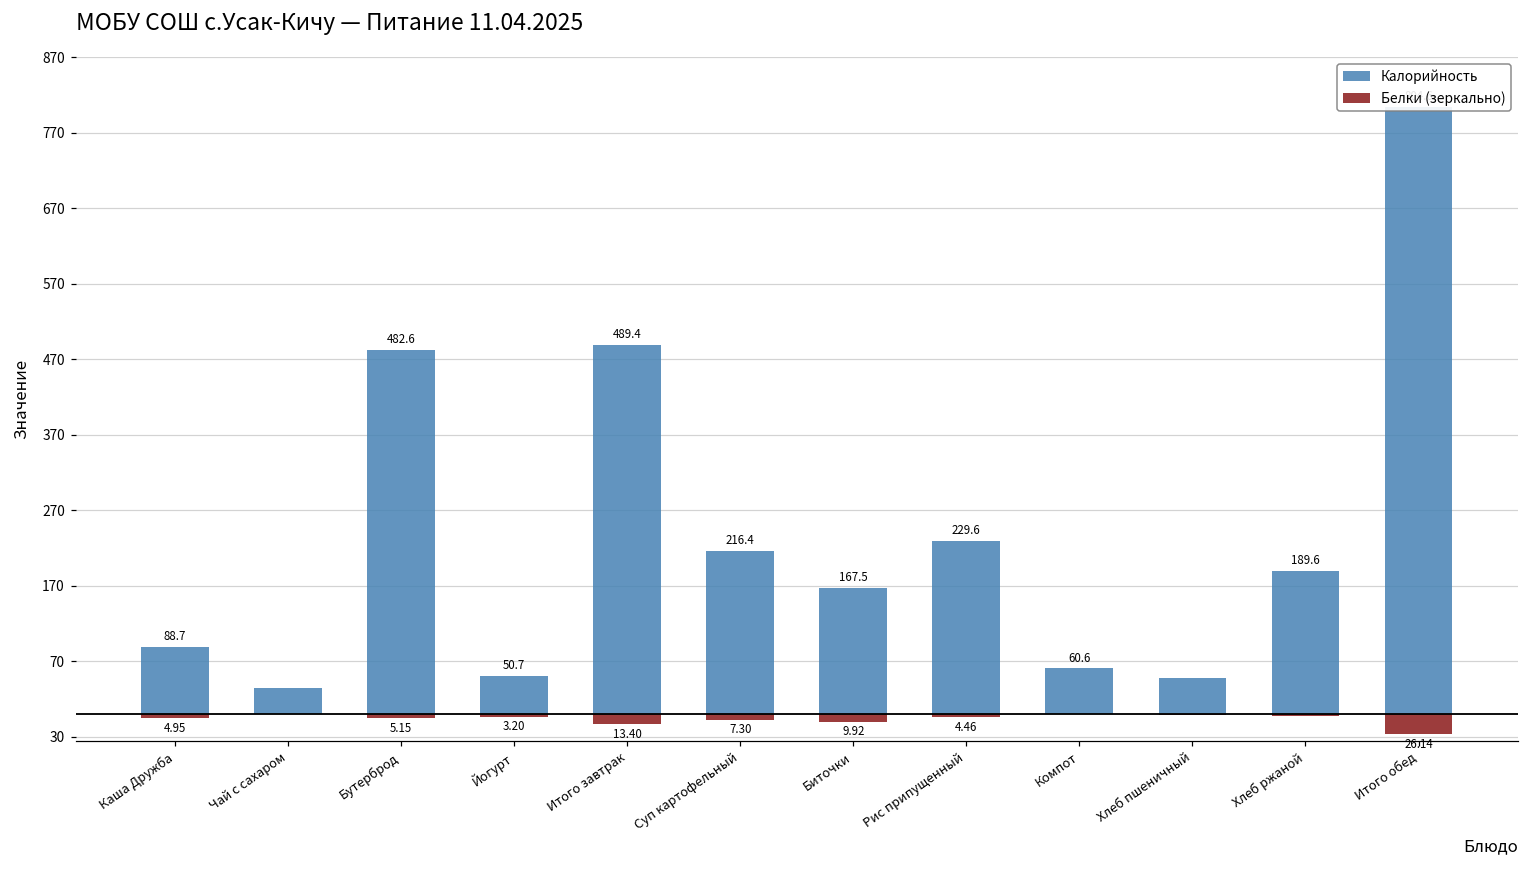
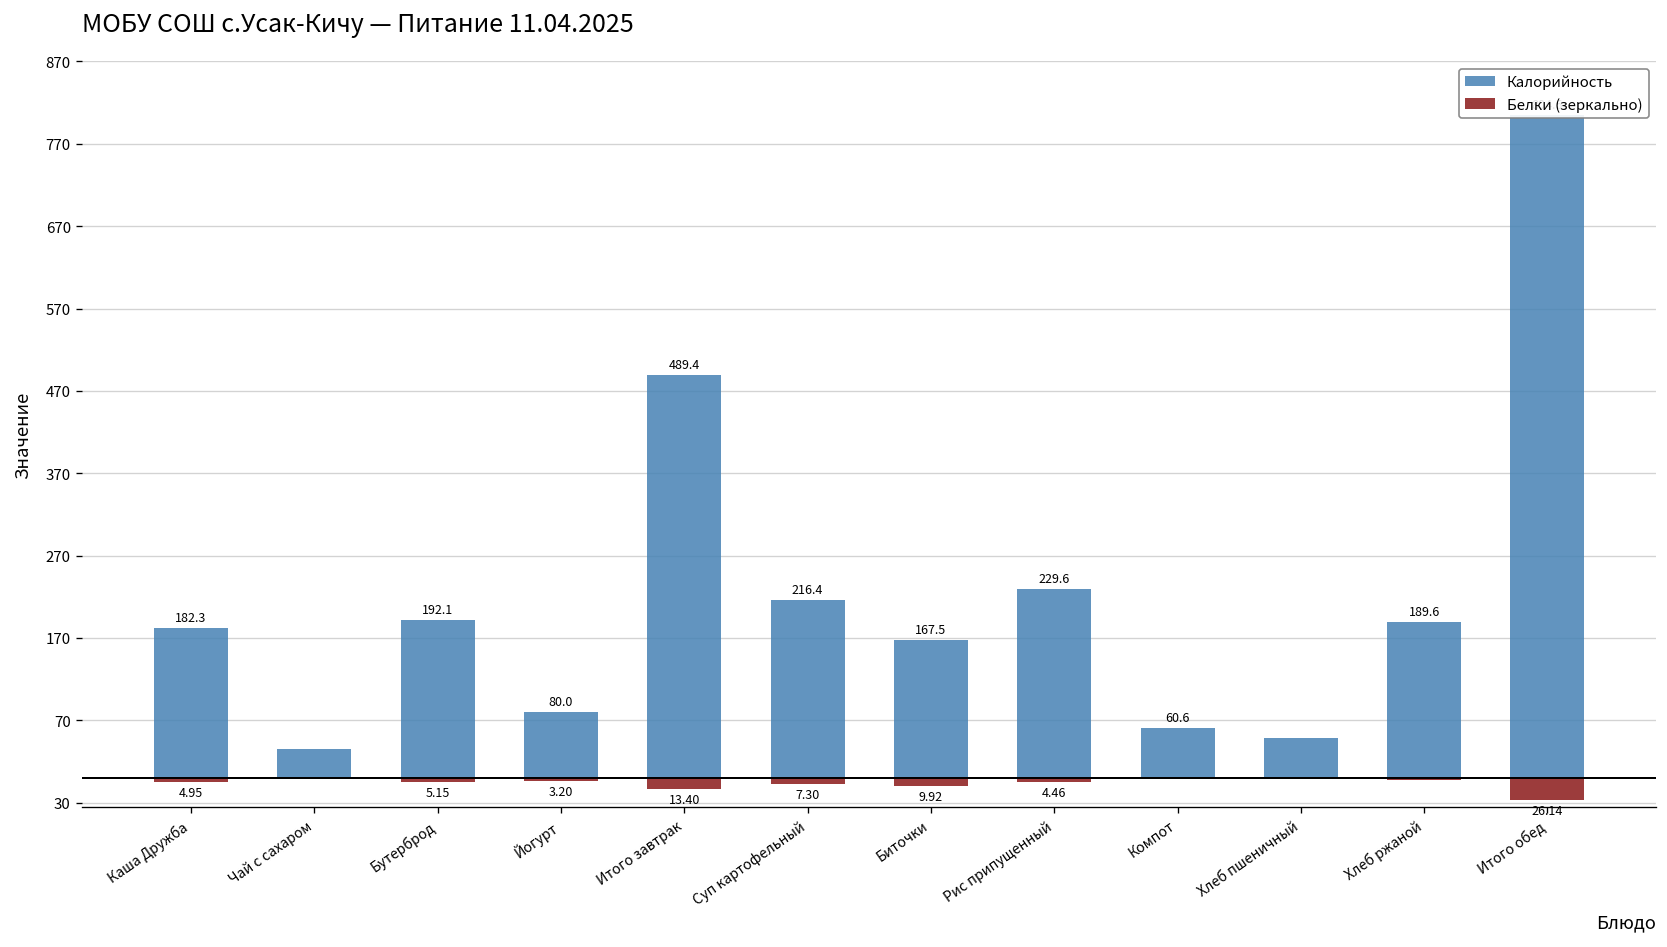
Калорийность, Каша Дружба: 88.7 -> 182.3
Калорийность, Бутерброд: 482.6 -> 192.1
Калорийность, Йогурт: 50.7 -> 80.0
